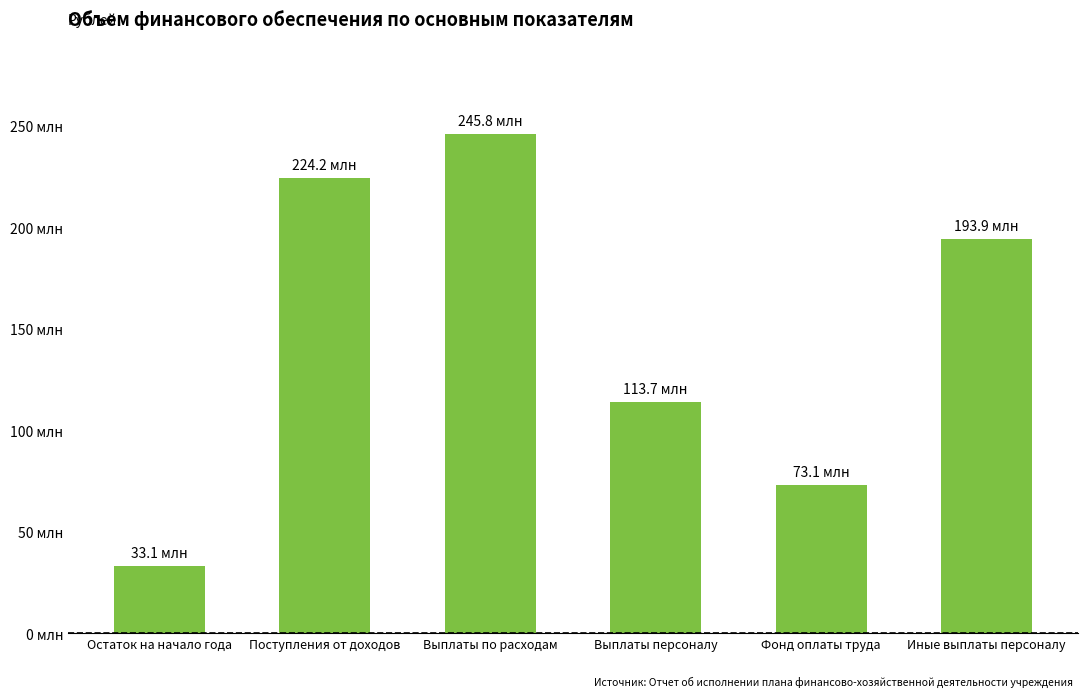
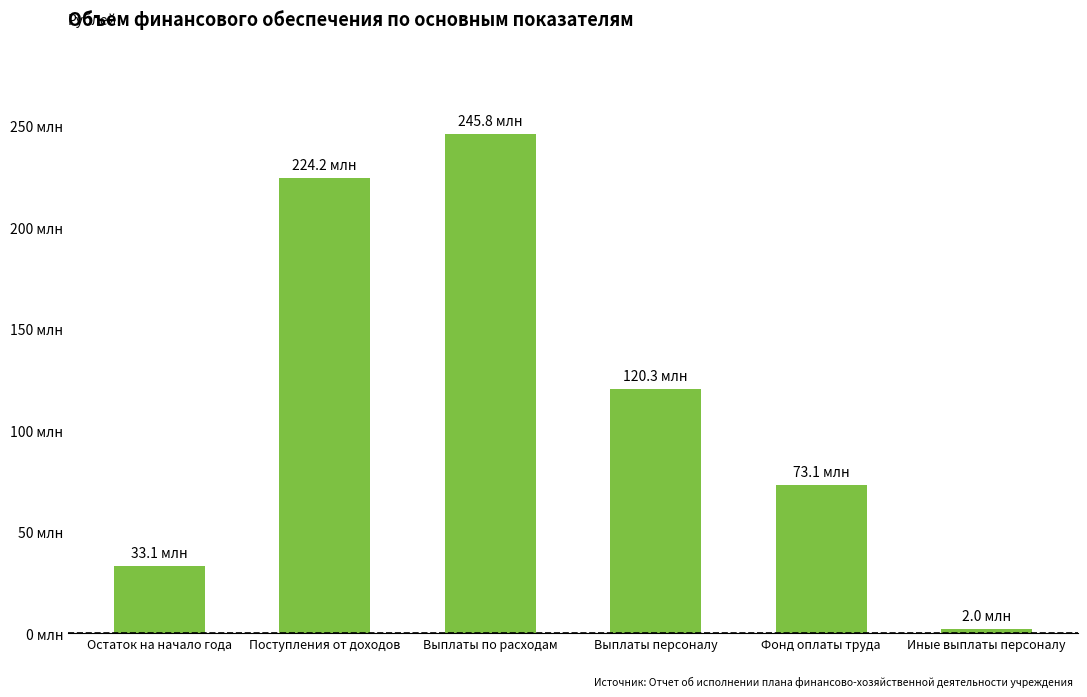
Выплаты персоналу: 113.7 -> 120.3
Иные выплаты персоналу: 193.9 -> 2.0
